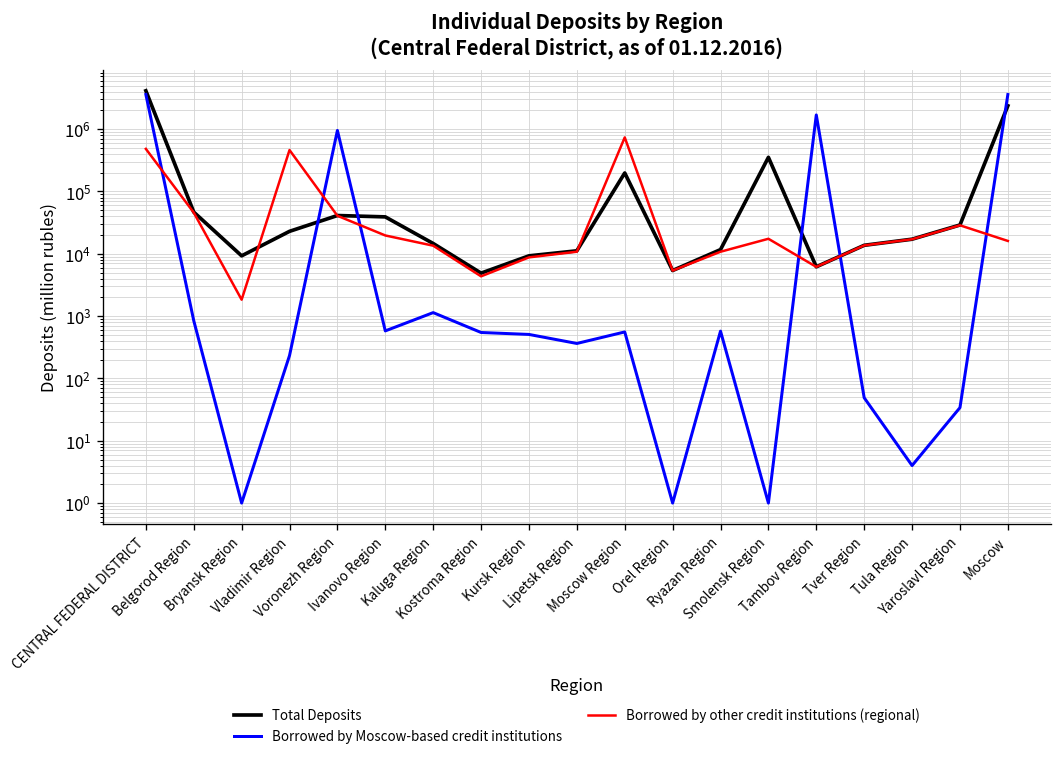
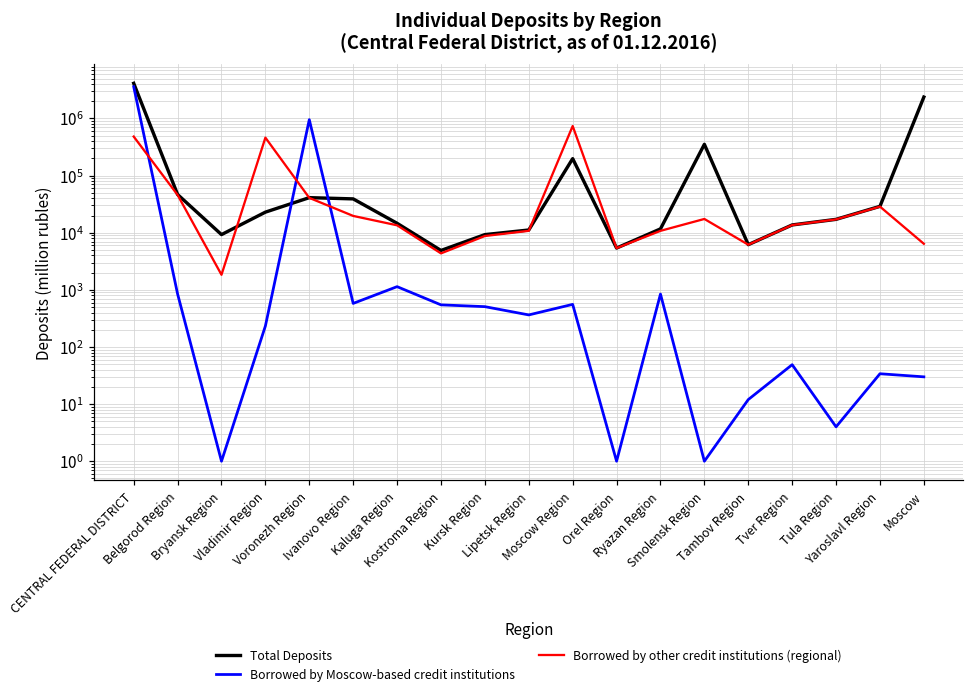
Borrowed by Moscow-based credit institutions, Ryazan Region: 600 -> 800
Borrowed by Moscow-based credit institutions, Tambov Region: 1700000 -> 12
Borrowed by Moscow-based credit institutions, Moscow: 4000000 -> 30
Borrowed by other credit institutions (regional), Moscow: 16000 -> 6000
